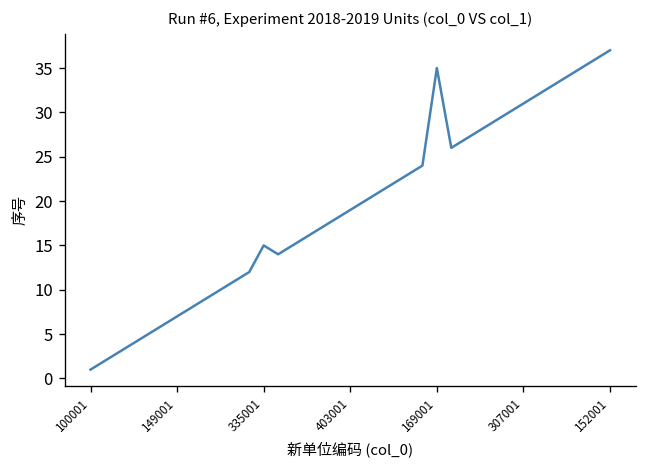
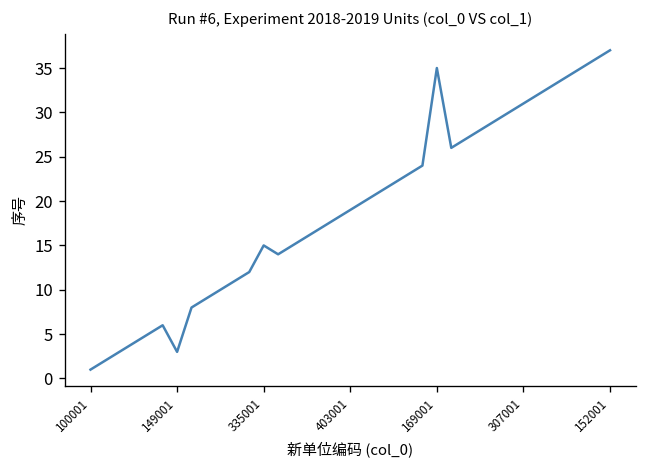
149001: 7 -> 3
